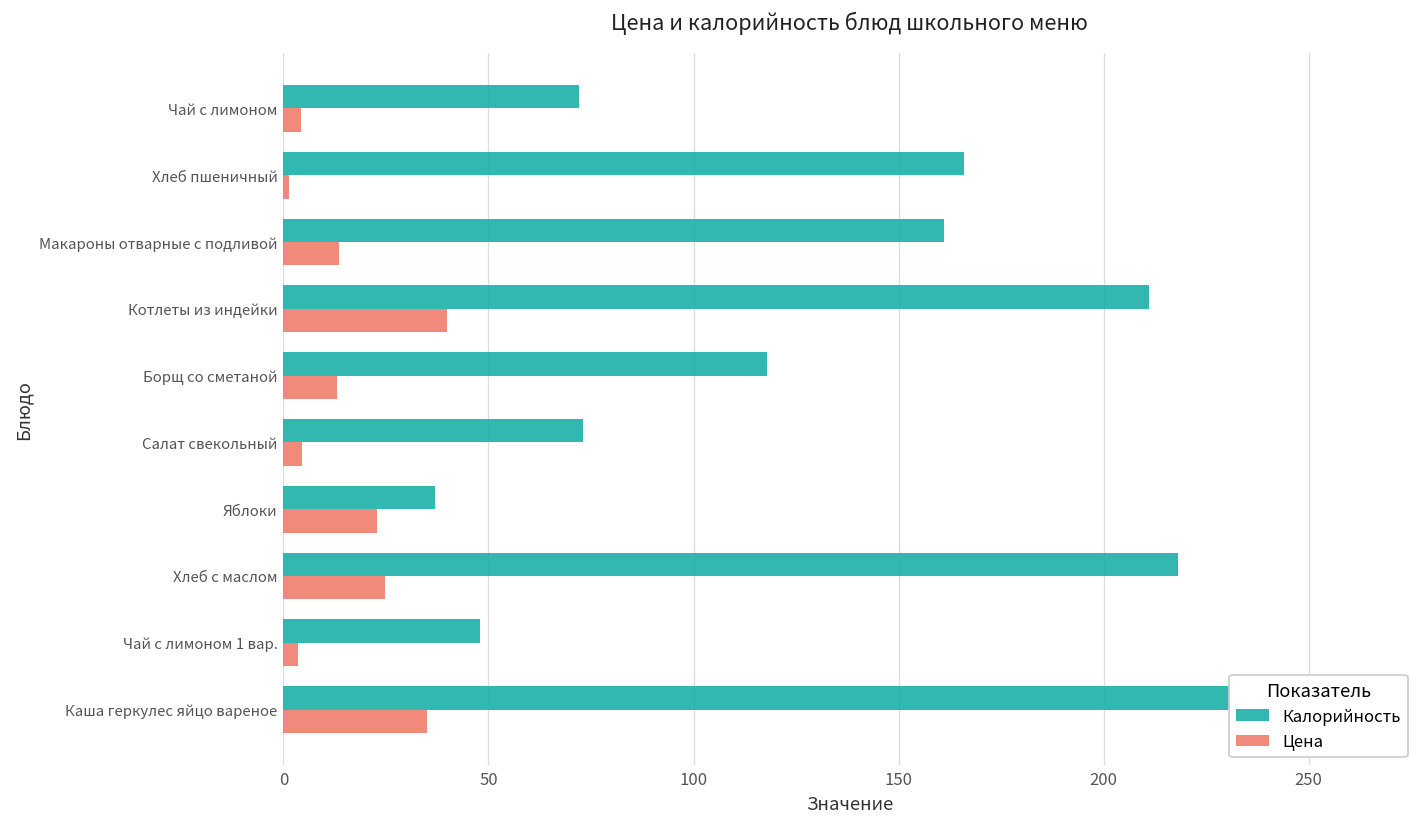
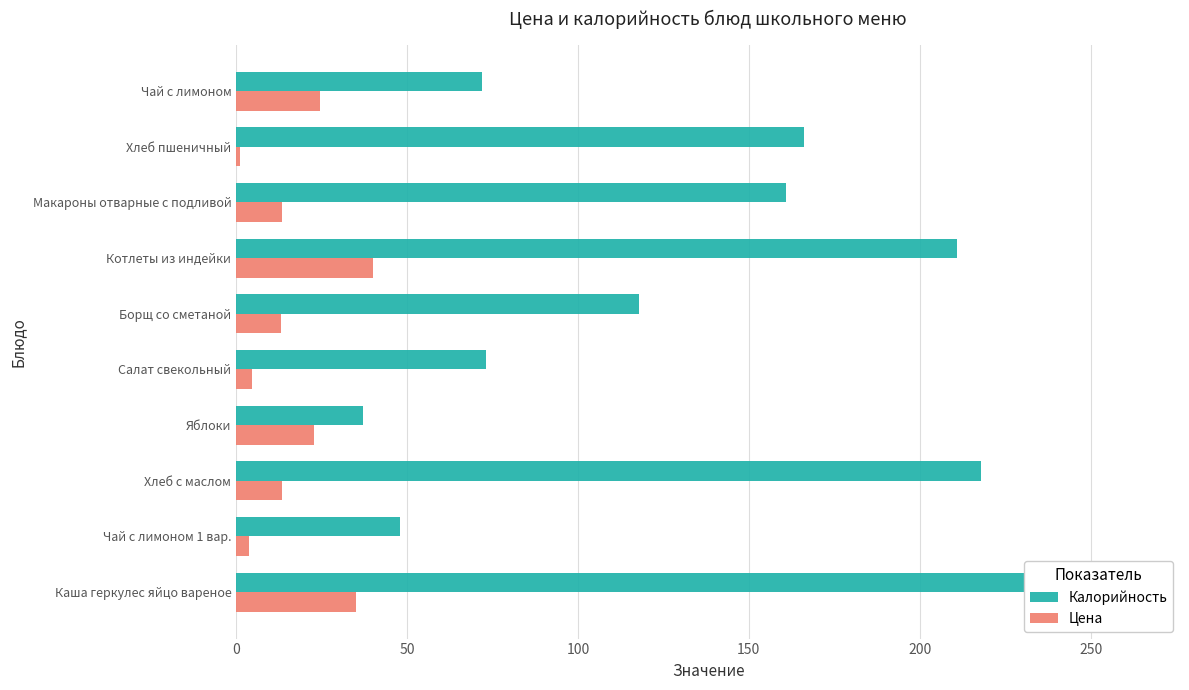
Цена, Чай с лимоном: 4 -> 24
Цена, Хлеб с маслом: 25 -> 13
